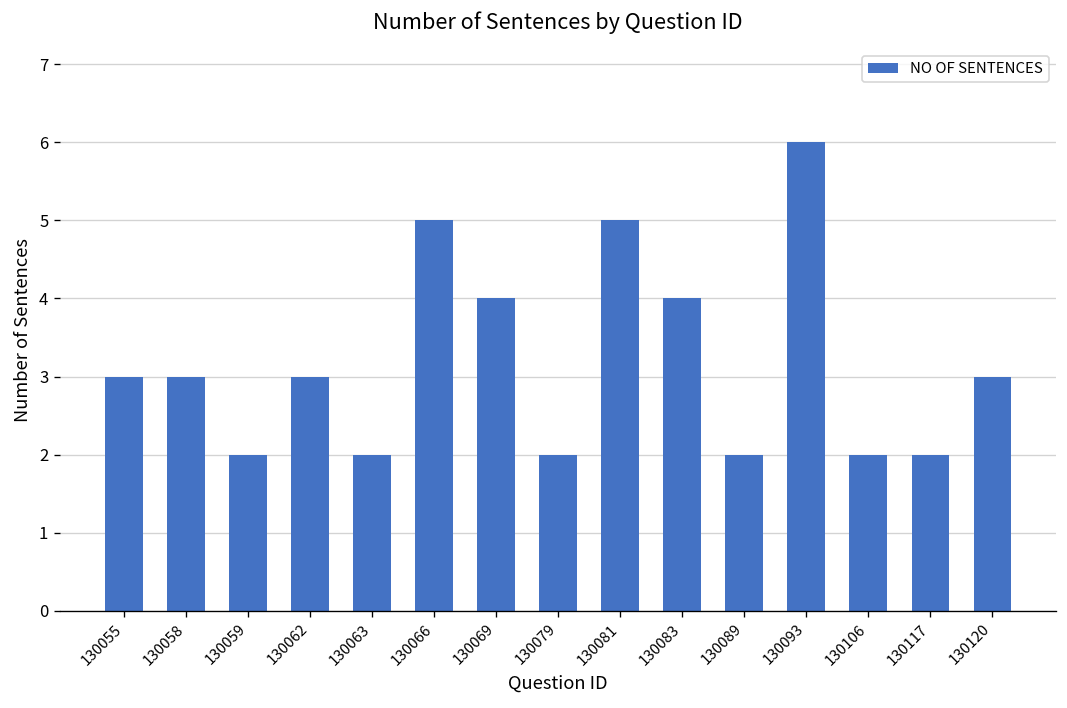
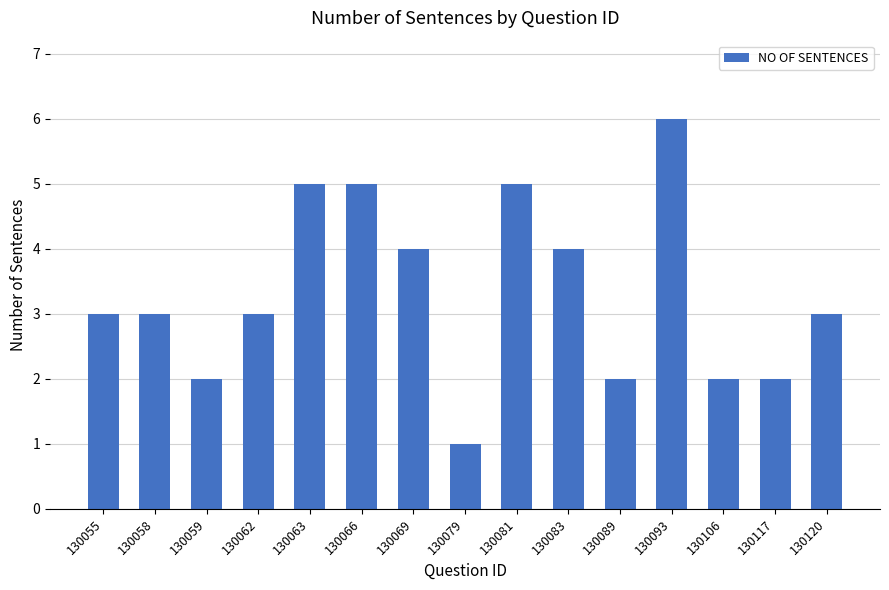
130063: 2 -> 5
130079: 2 -> 1
